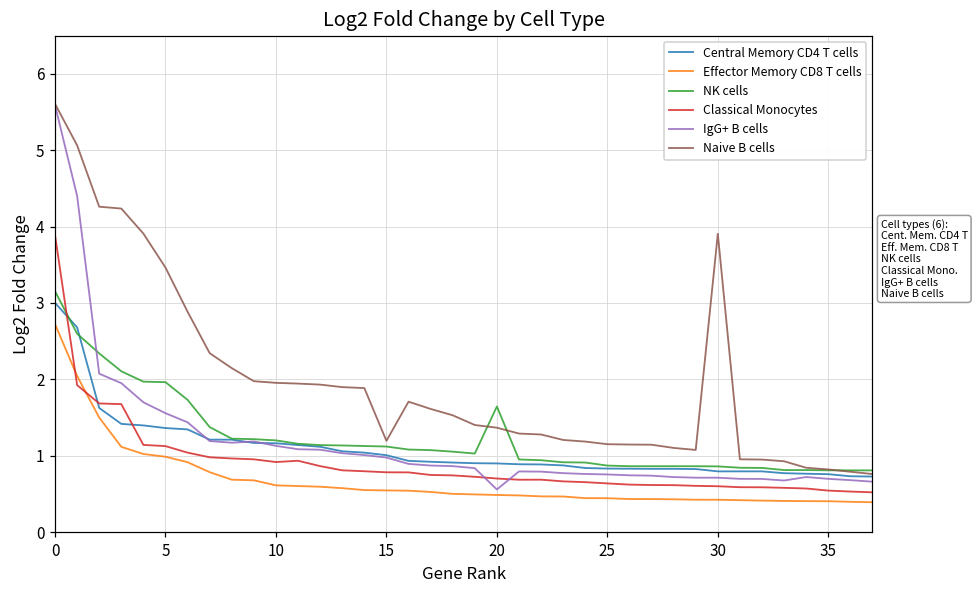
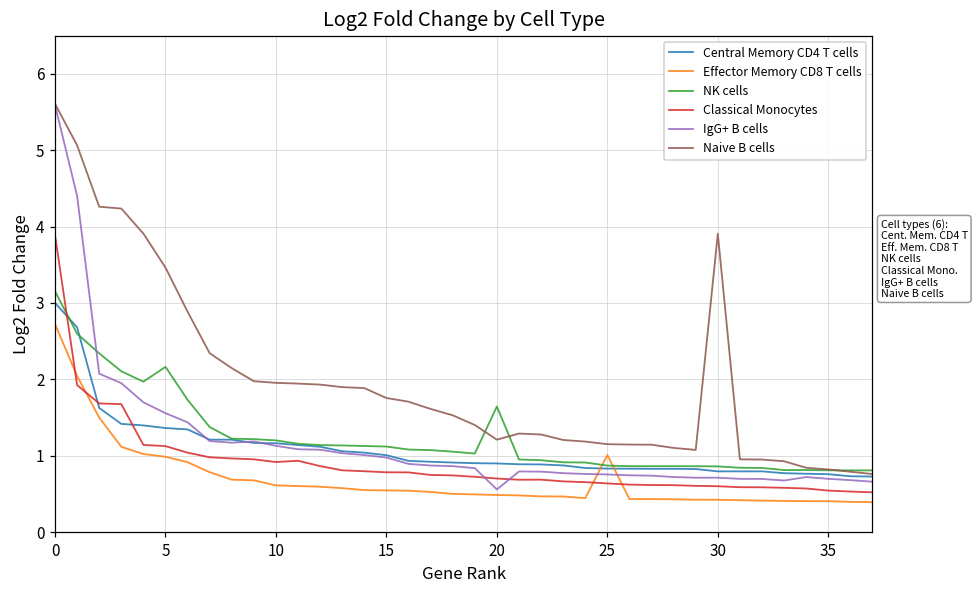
NK cells, 5: 2.0 -> 2.2
Naive B cells, 15: 1.2 -> 1.8
Naive B cells, 20: 1.4 -> 1.2
Effector Memory CD8 T cells, 25: 0.4 -> 1.0
